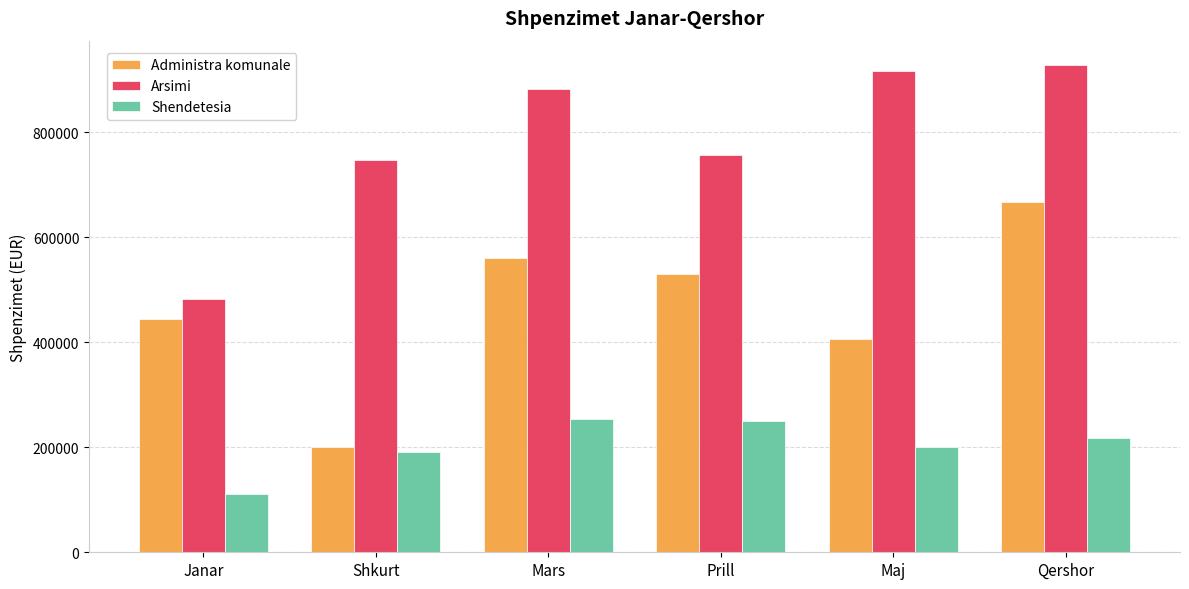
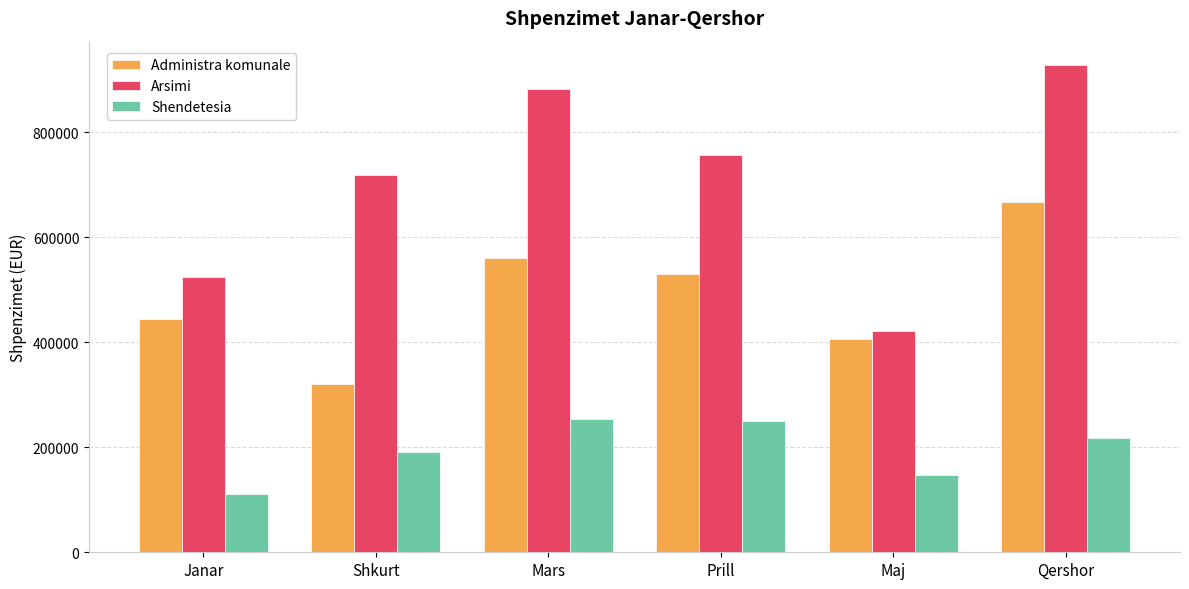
Arsimi, Janar: 480000 -> 530000
Administra komunale, Shkurt: 200000 -> 320000
Arsimi, Shkurt: 750000 -> 720000
Arsimi, Maj: 920000 -> 420000
Shendetesia, Maj: 200000 -> 150000
